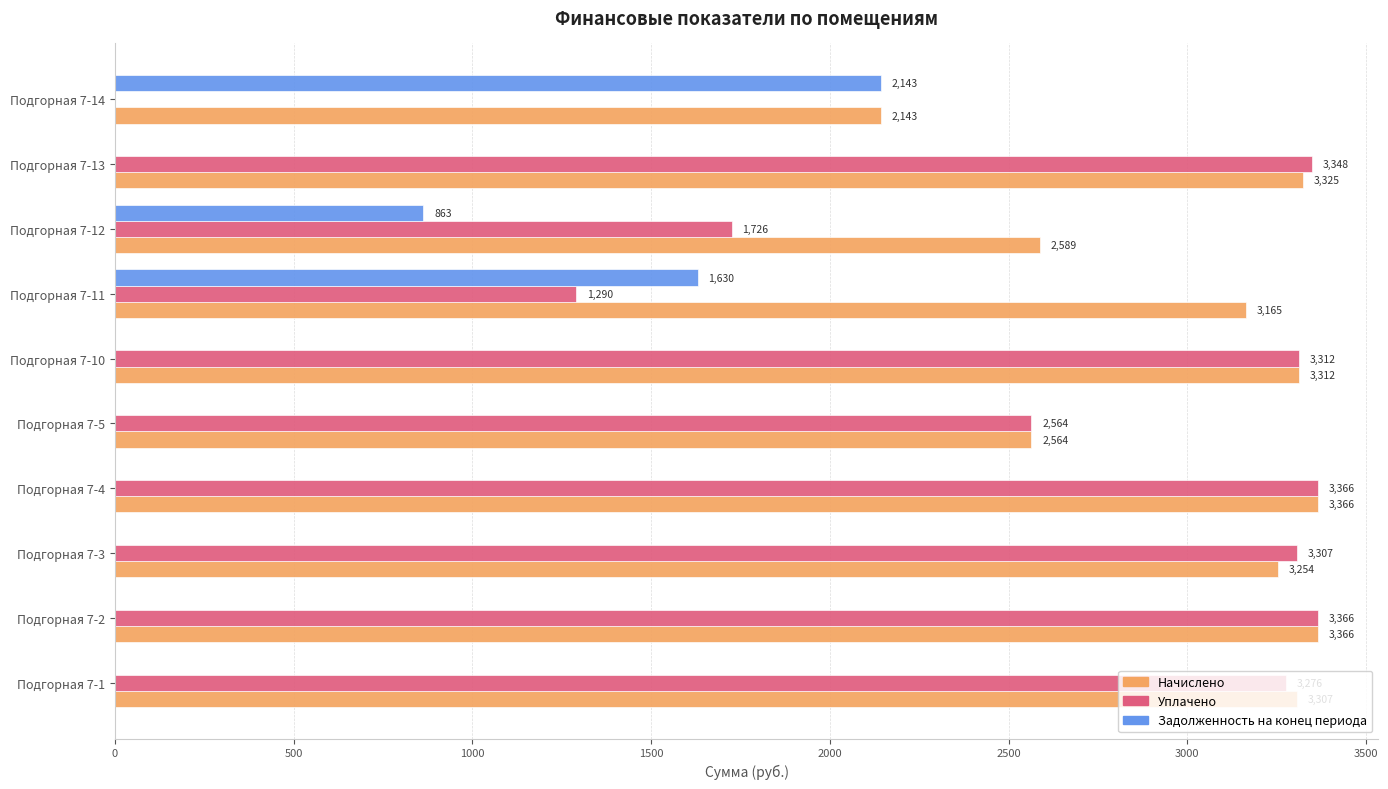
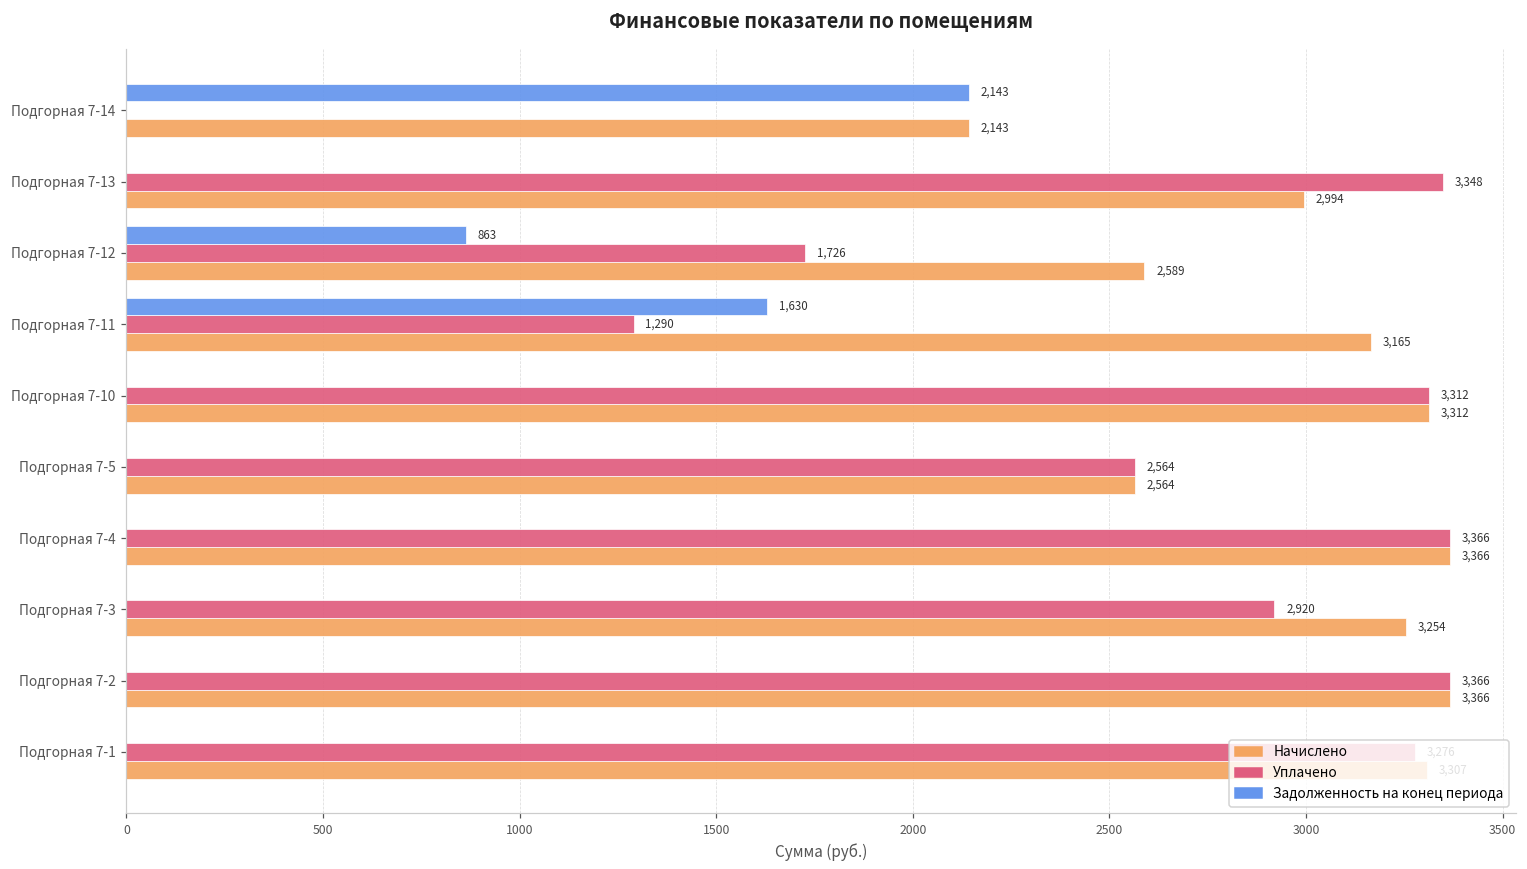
Начислено, Подгорная 7-13: 3,325 -> 2,994
Уплачено, Подгорная 7-3: 3,307 -> 2,920
